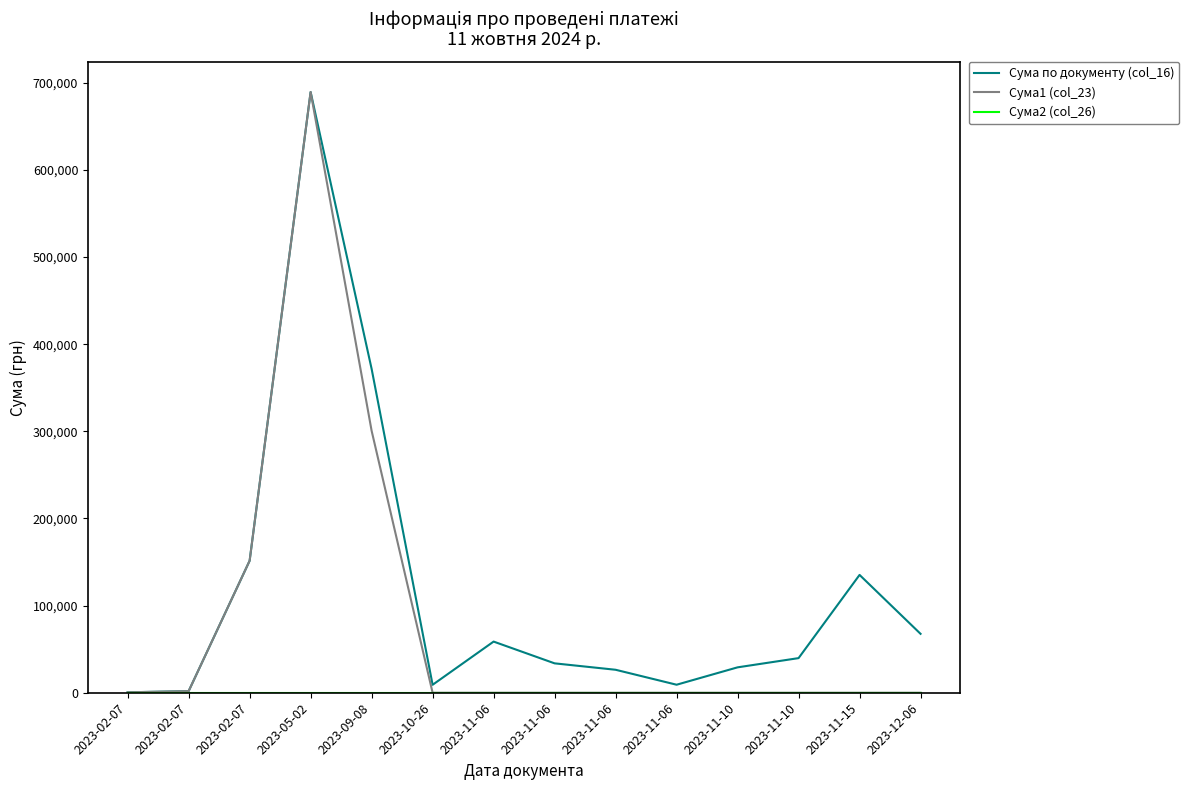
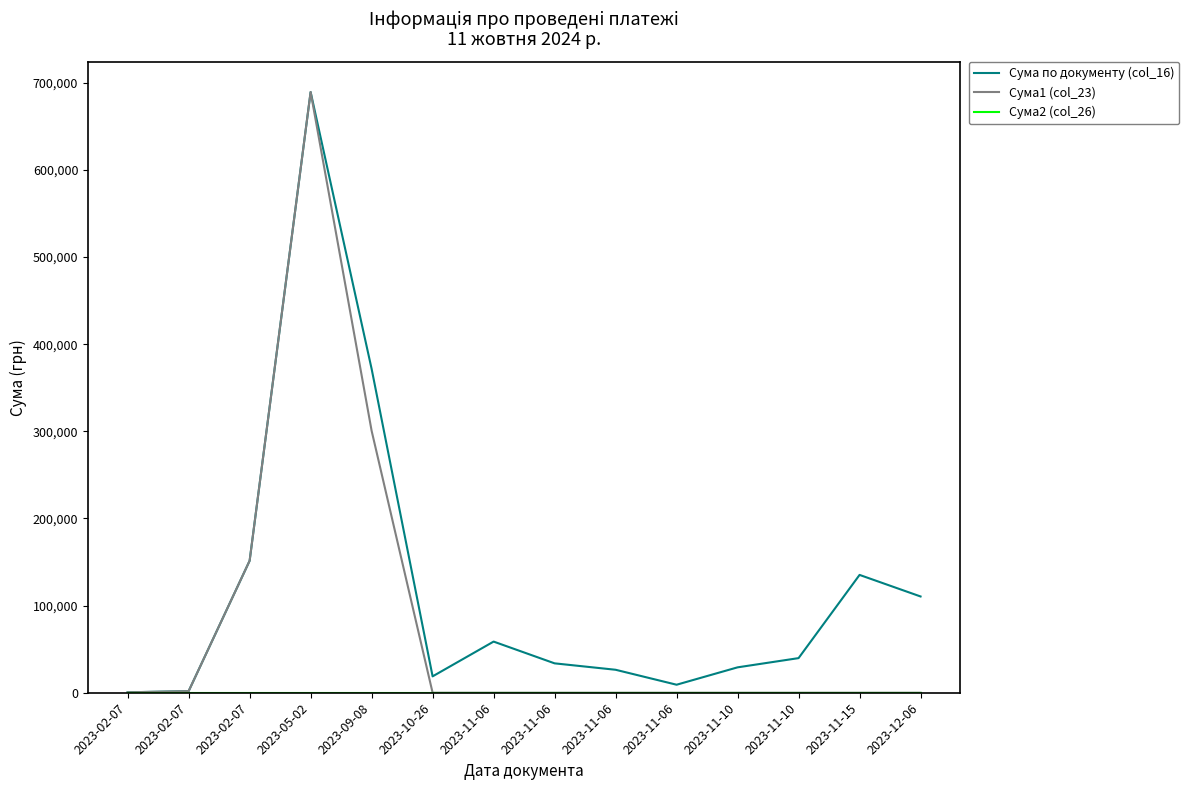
Сума по документу (col_16), 2023-10-26: 10,000 -> 20,000
Сума по документу (col_16), 2023-12-06: 70,000 -> 110,000
